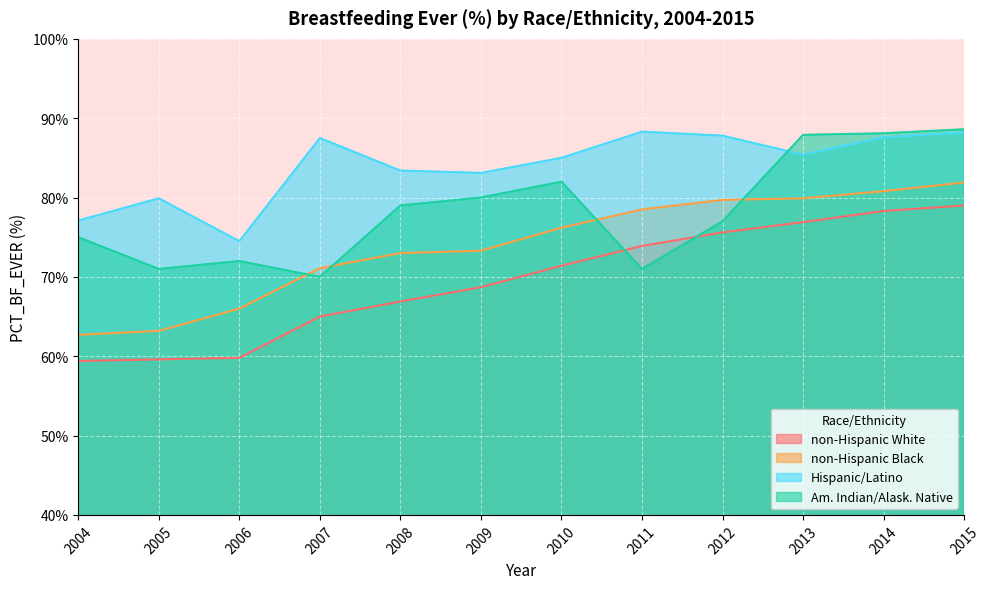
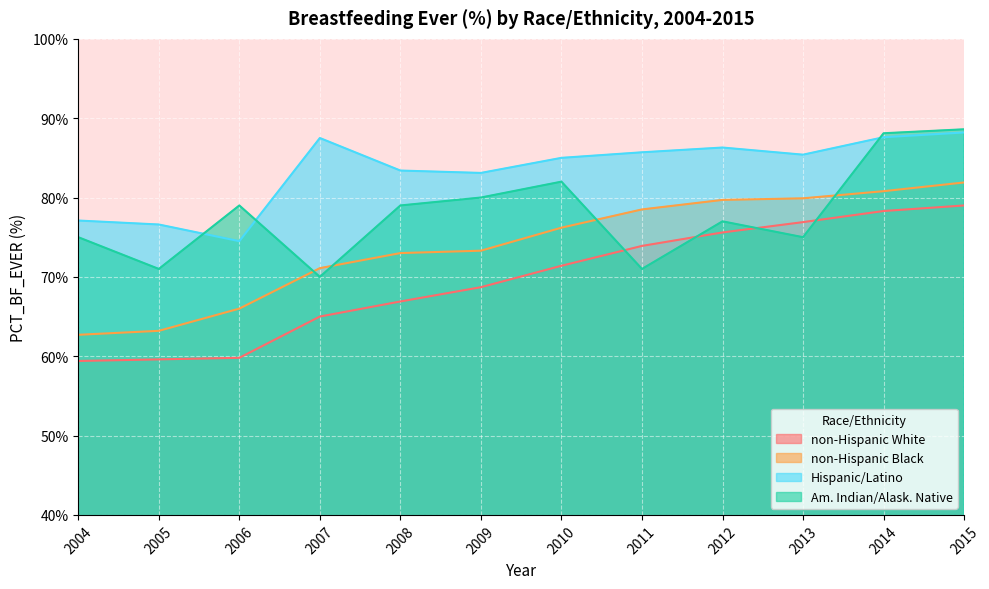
Hispanic/Latino, 2005: 80% -> 77%
Am. Indian/Alask. Native, 2006: 72% -> 79%
Hispanic/Latino, 2011: 88% -> 86%
Hispanic/Latino, 2012: 88% -> 86%
Am. Indian/Alask. Native, 2013: 88% -> 75%
